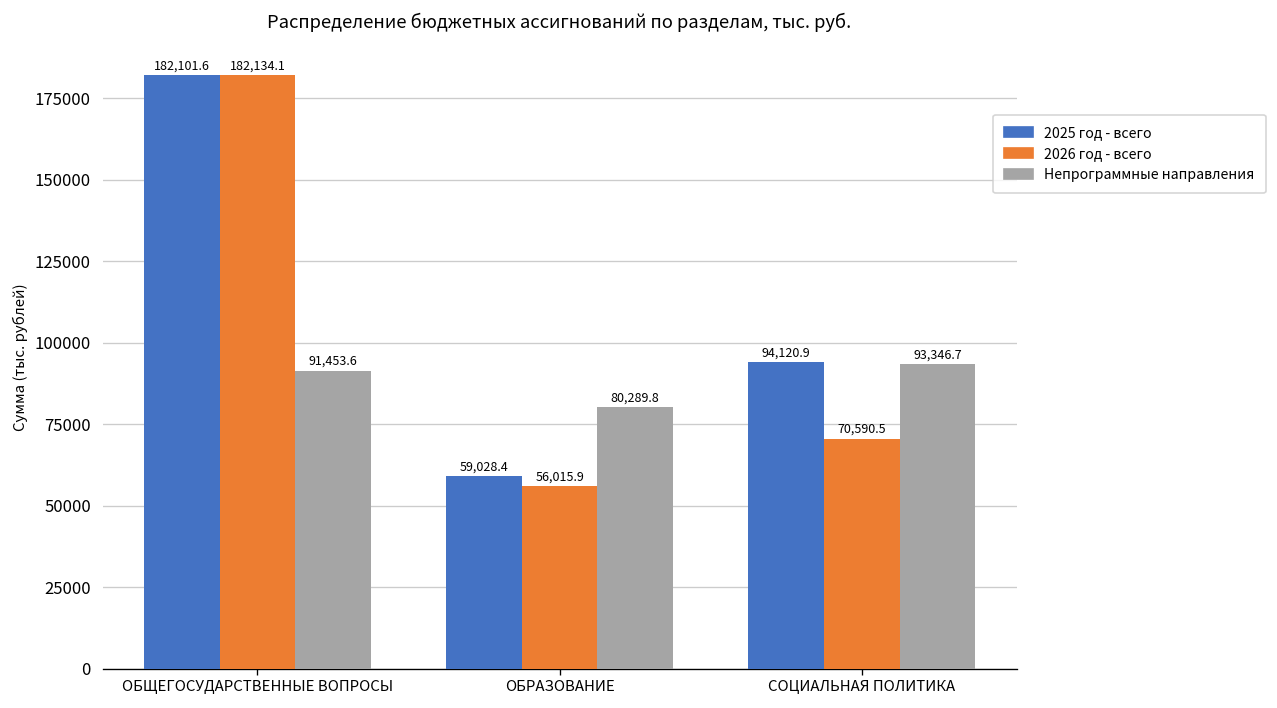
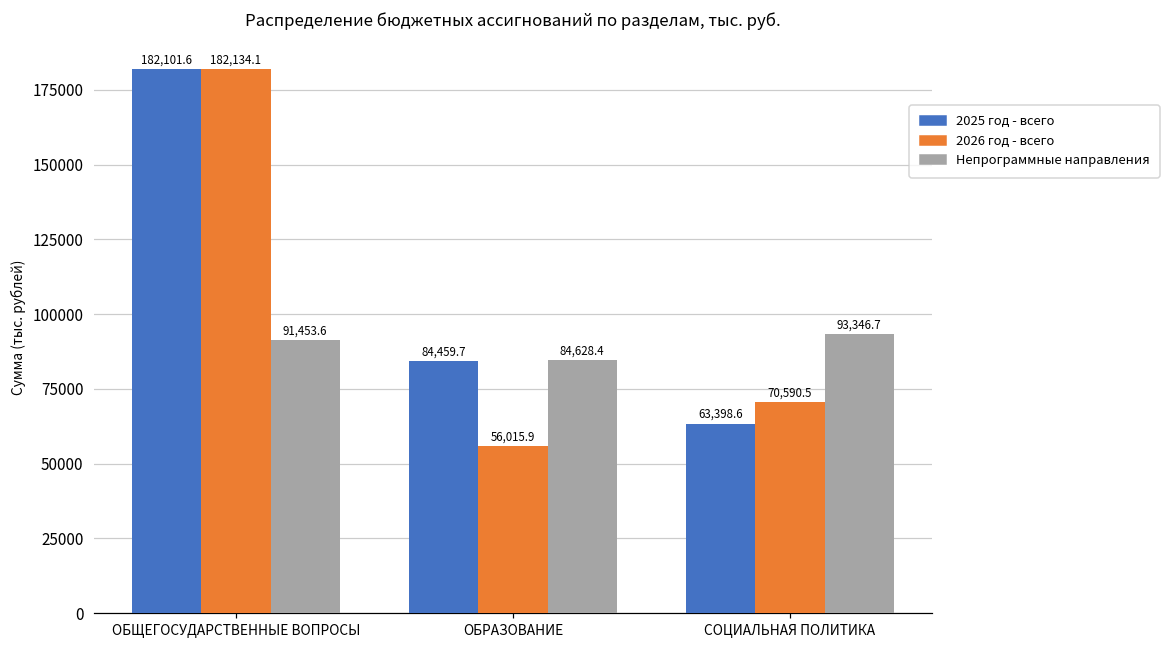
2025 год - всего, ОБРАЗОВАНИЕ: 59,028.4 -> 84,459.7
Непрограммные направления, ОБРАЗОВАНИЕ: 80,289.8 -> 84,628.4
2025 год - всего, СОЦИАЛЬНАЯ ПОЛИТИКА: 94,120.9 -> 63,398.6
